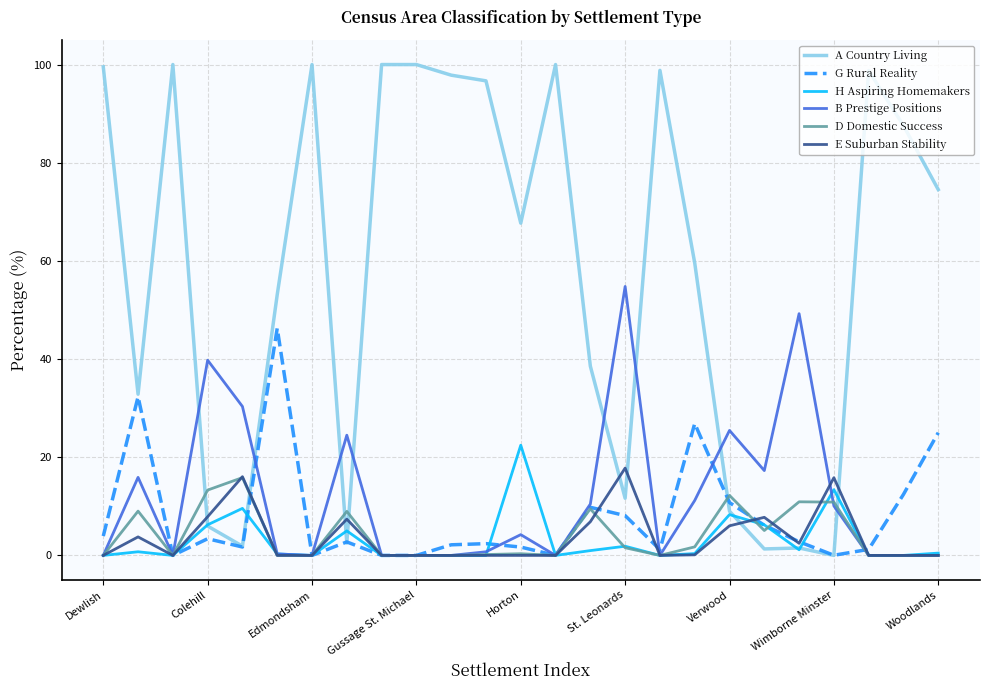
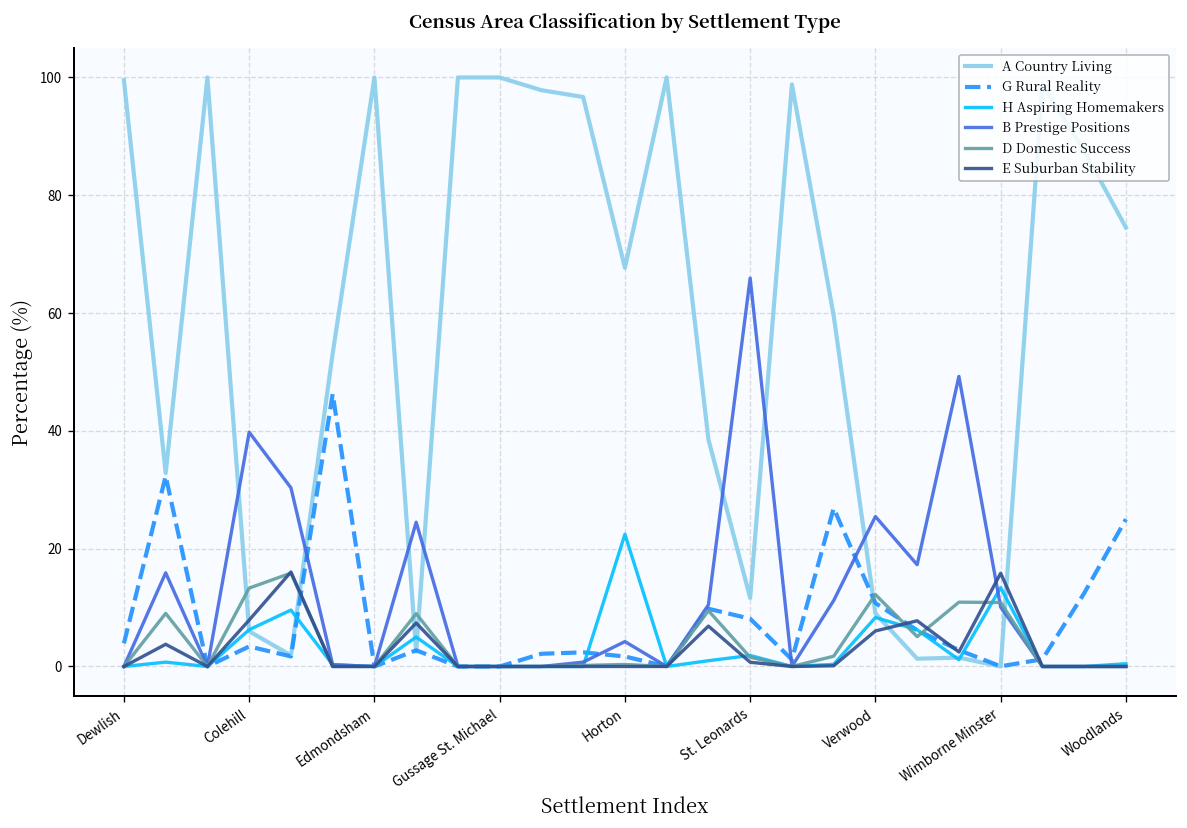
B Prestige Positions, St. Leonards: 55 -> 66
E Suburban Stability, St. Leonards: 18 -> 1
